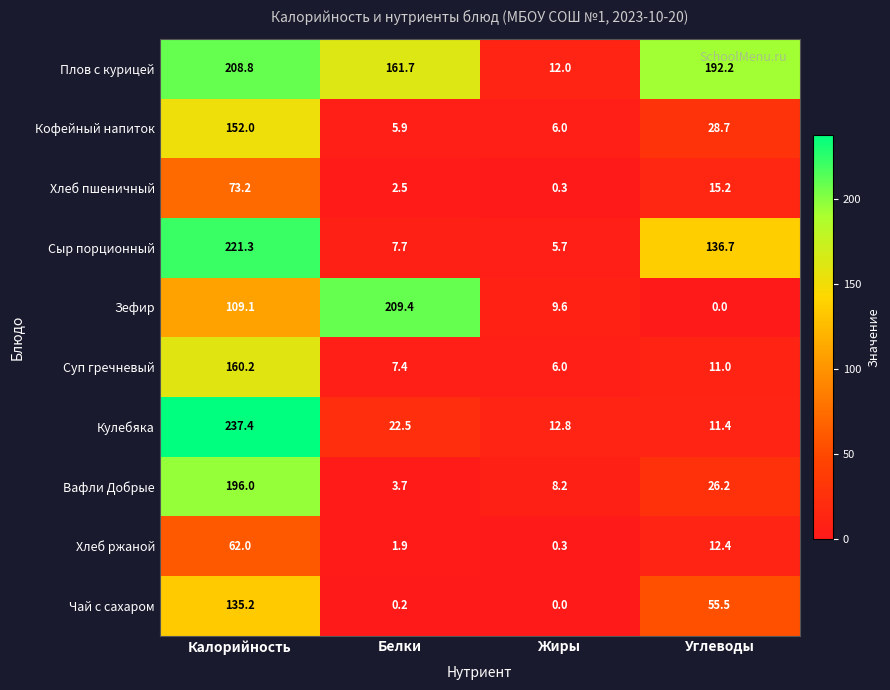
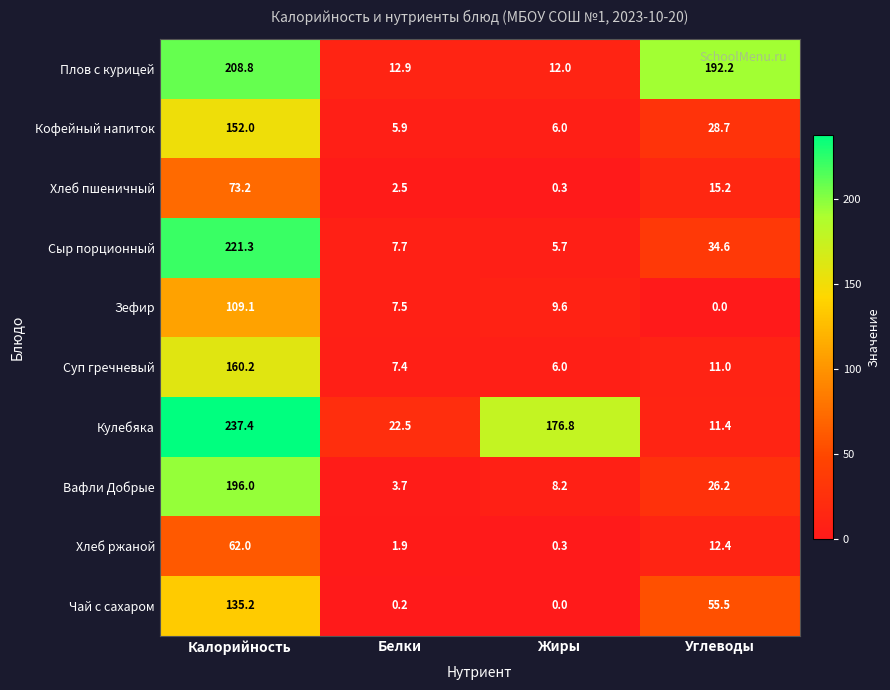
Плов с курицей, Белки: 161.7 -> 12.9
Сыр порционный, Углеводы: 136.7 -> 34.6
Зефир, Белки: 209.4 -> 7.5
Кулебяка, Жиры: 12.8 -> 176.8
